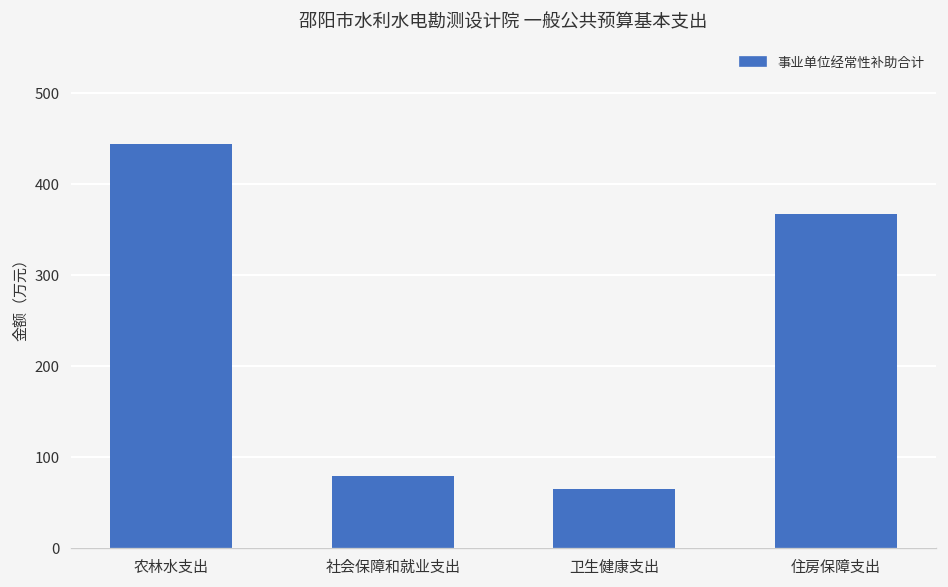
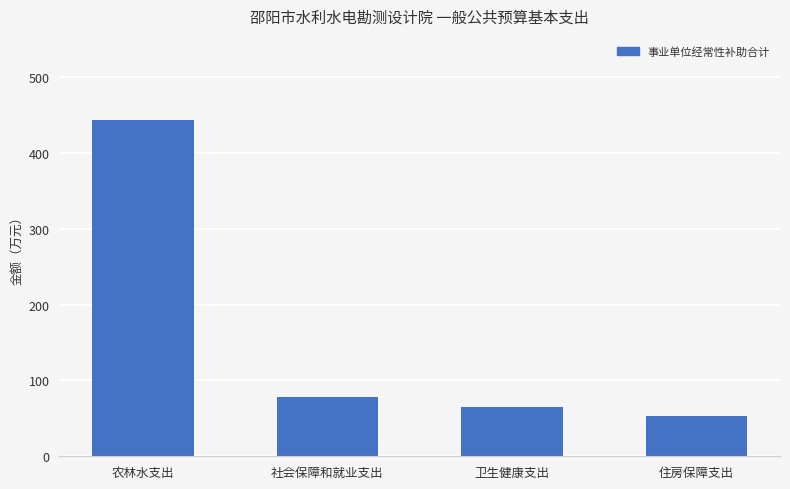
住房保障支出: 370 -> 50
